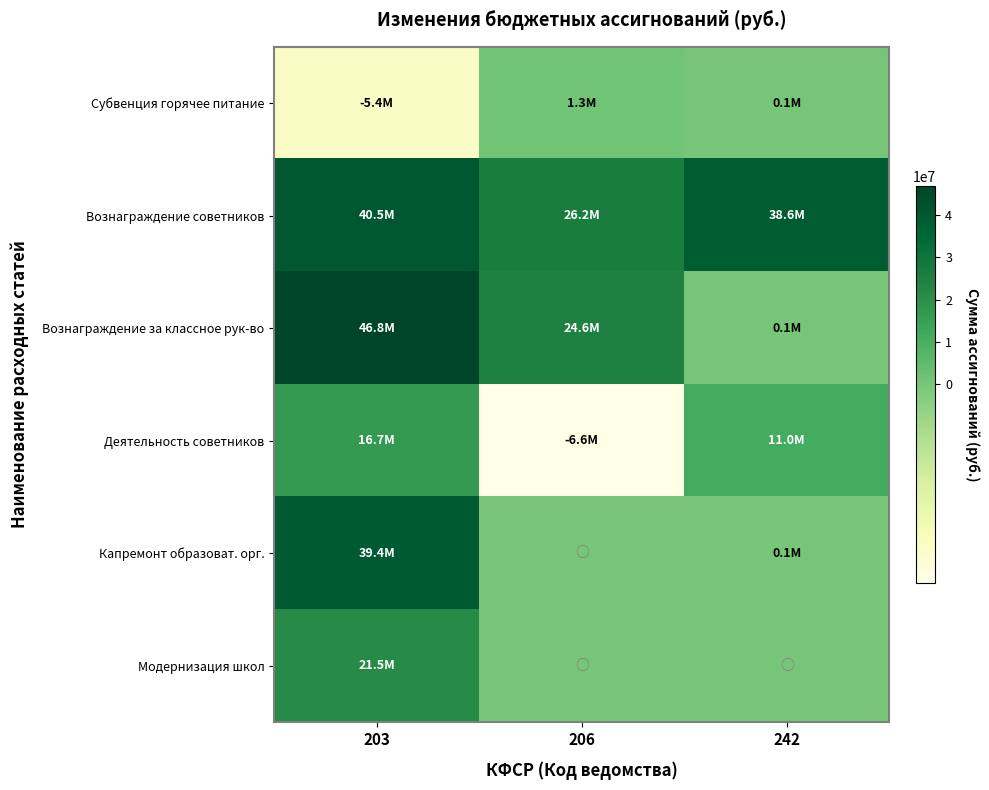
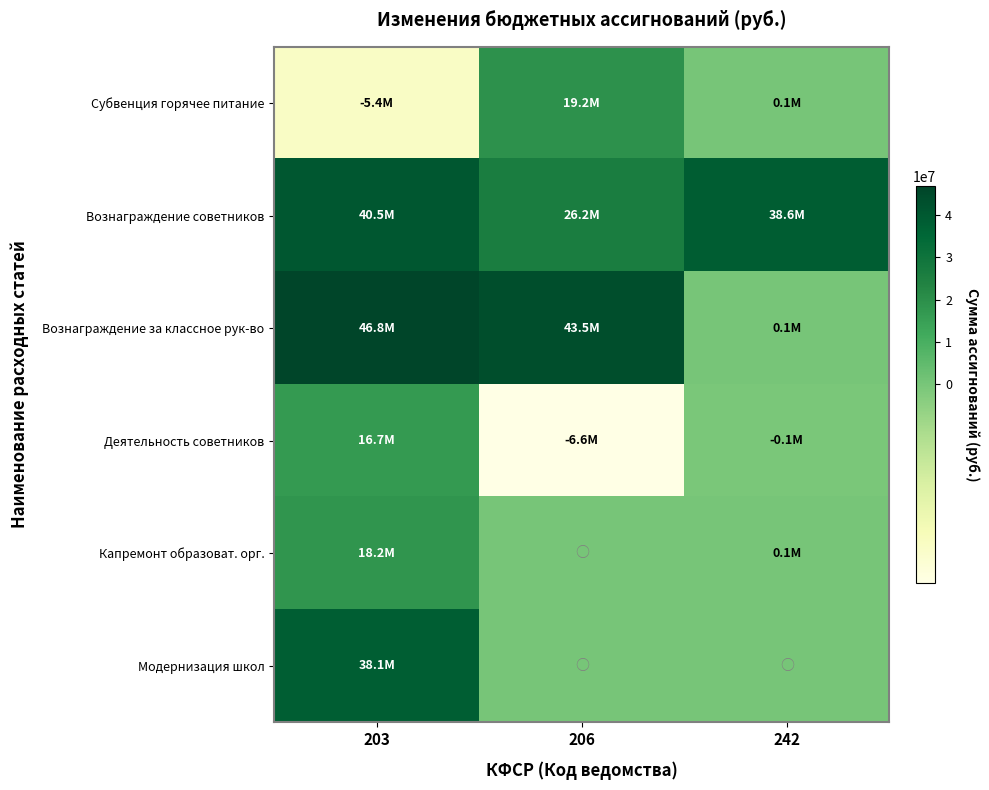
Субвенция горячее питание, 206: 1.3M -> 19.2M
Вознаграждение за классное рук-во, 206: 24.6M -> 43.5M
Деятельность советников, 242: 11.0M -> -0.1M
Капремонт образоват. орг., 203: 39.4M -> 18.2M
Модернизация школ, 203: 21.5M -> 38.1M
